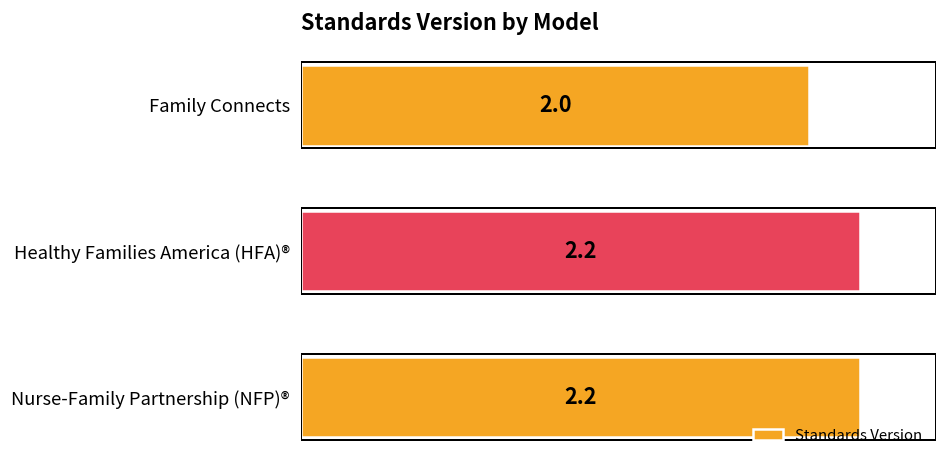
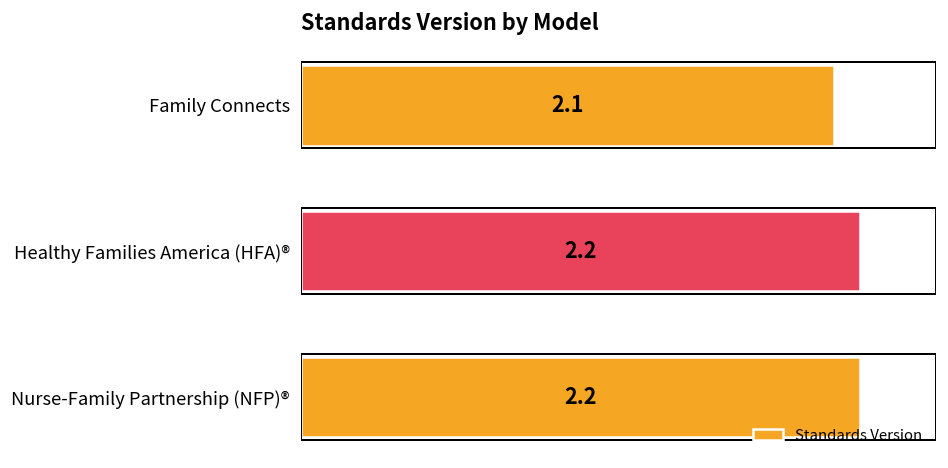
Family Connects: 2.0 -> 2.1
